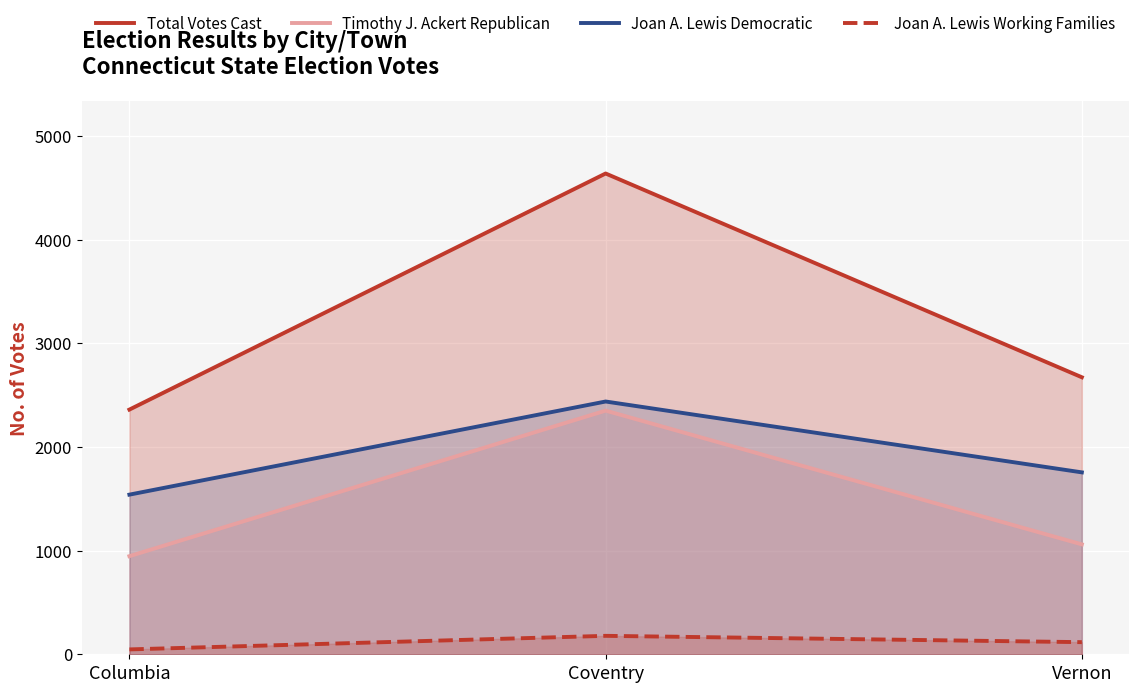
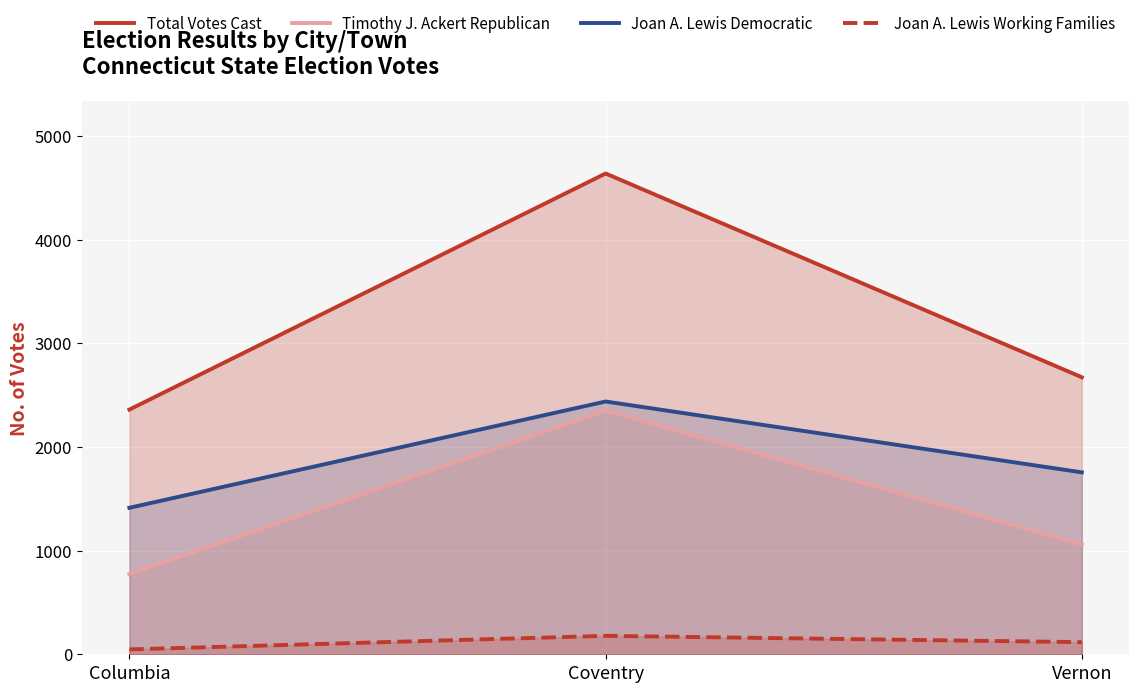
Timothy J. Ackert Republican, Columbia: 950 -> 770
Joan A. Lewis Democratic, Columbia: 1540 -> 1410
